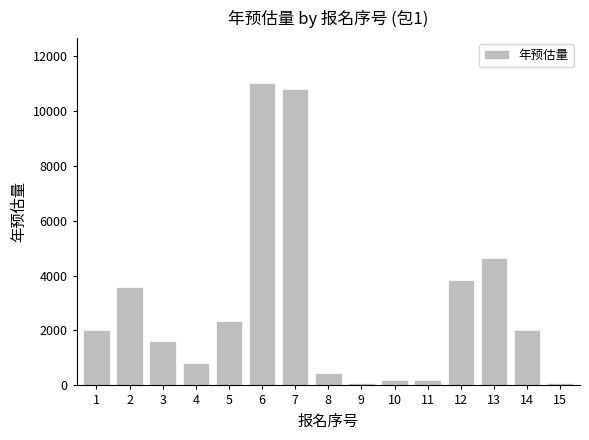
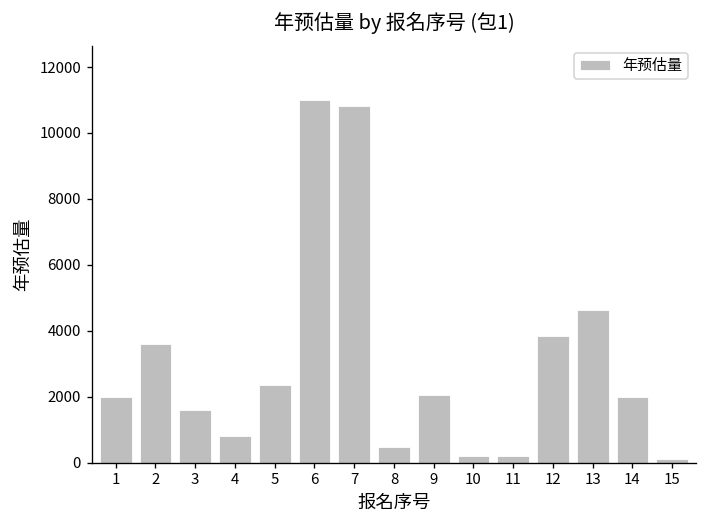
9: 100 -> 2000
